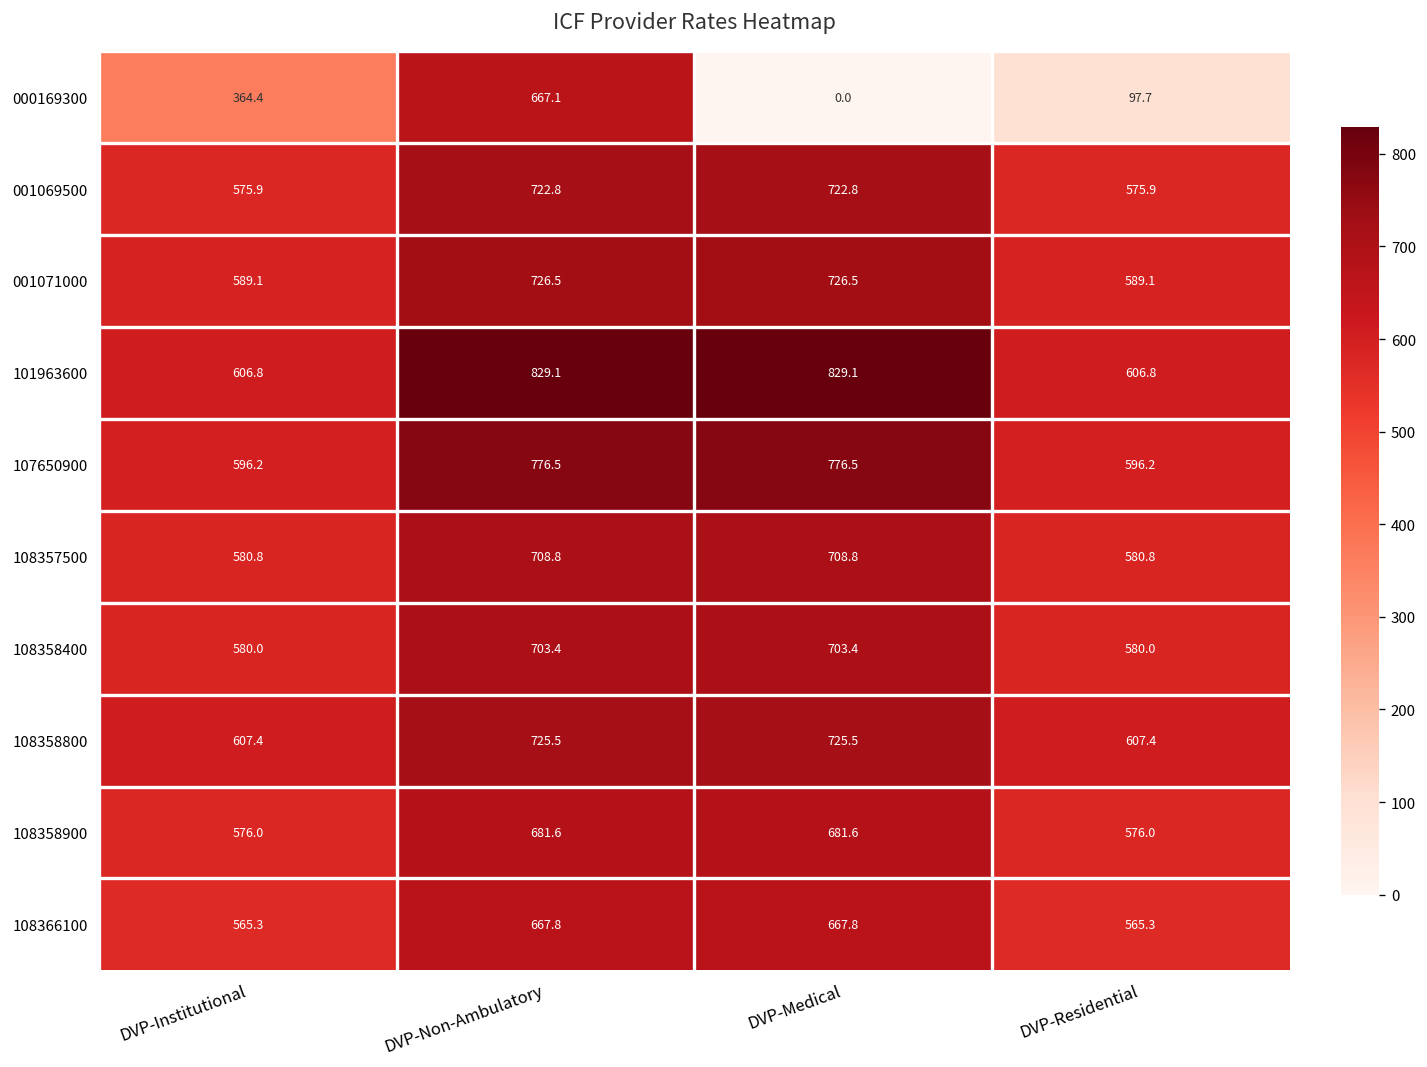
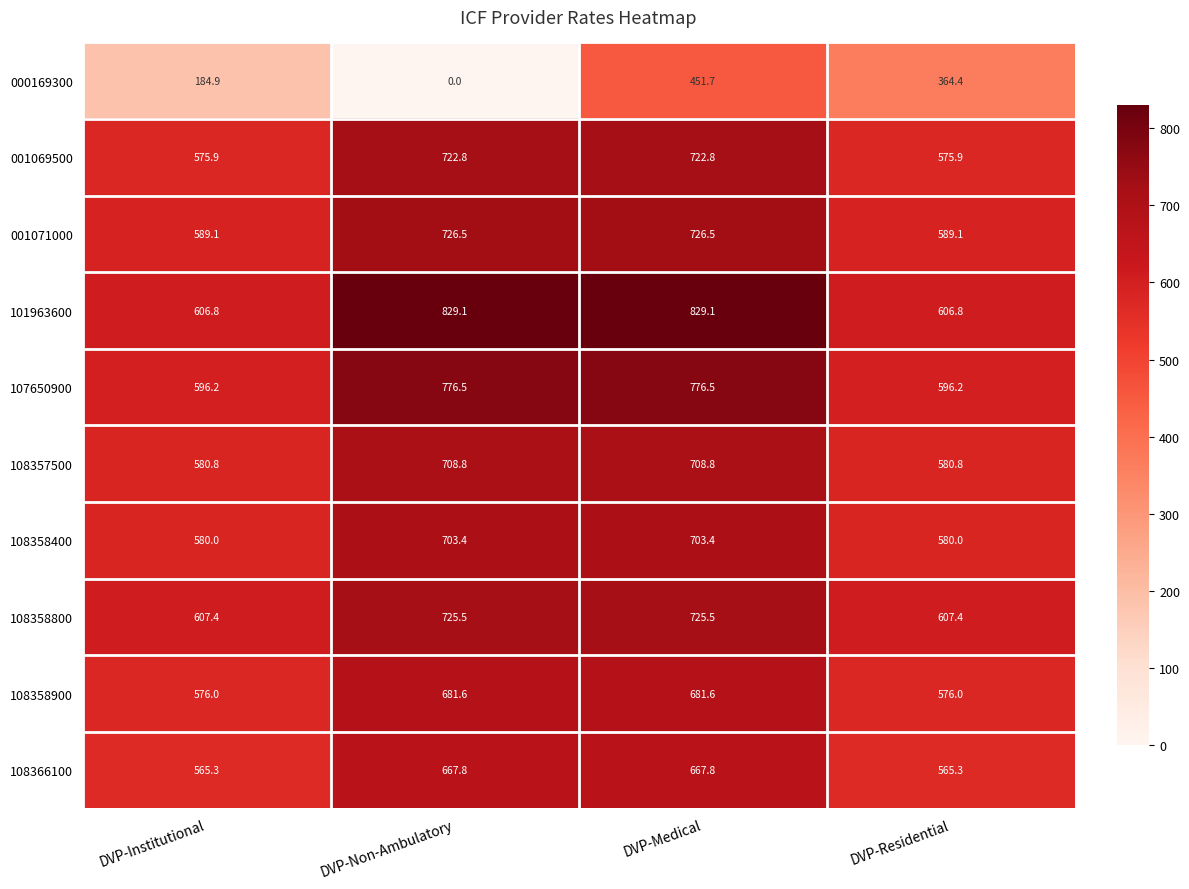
000169300, DVP-Institutional: 364.4 -> 184.9
000169300, DVP-Non-Ambulatory: 667.1 -> 0.0
000169300, DVP-Medical: 0.0 -> 451.7
000169300, DVP-Residential: 97.7 -> 364.4
